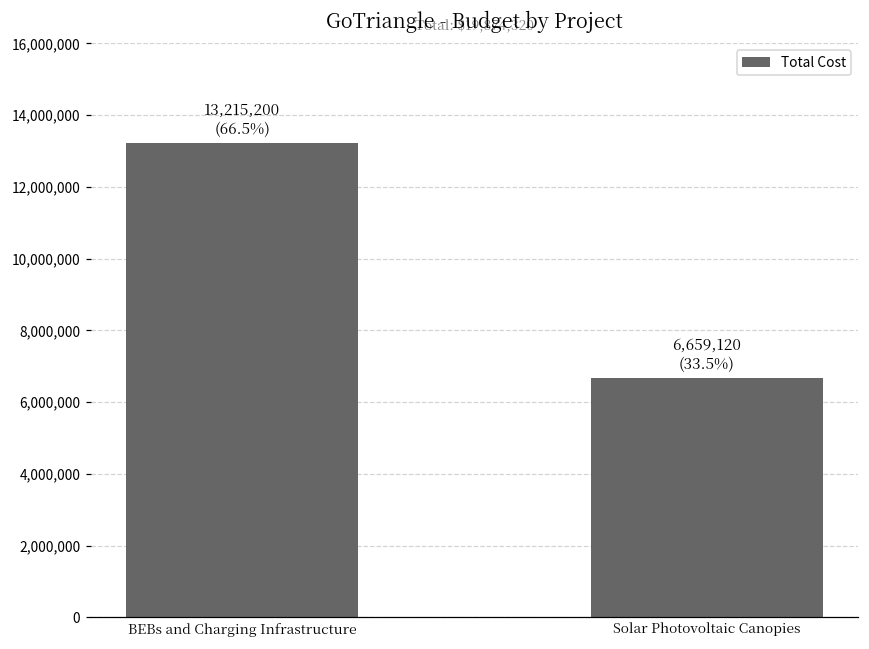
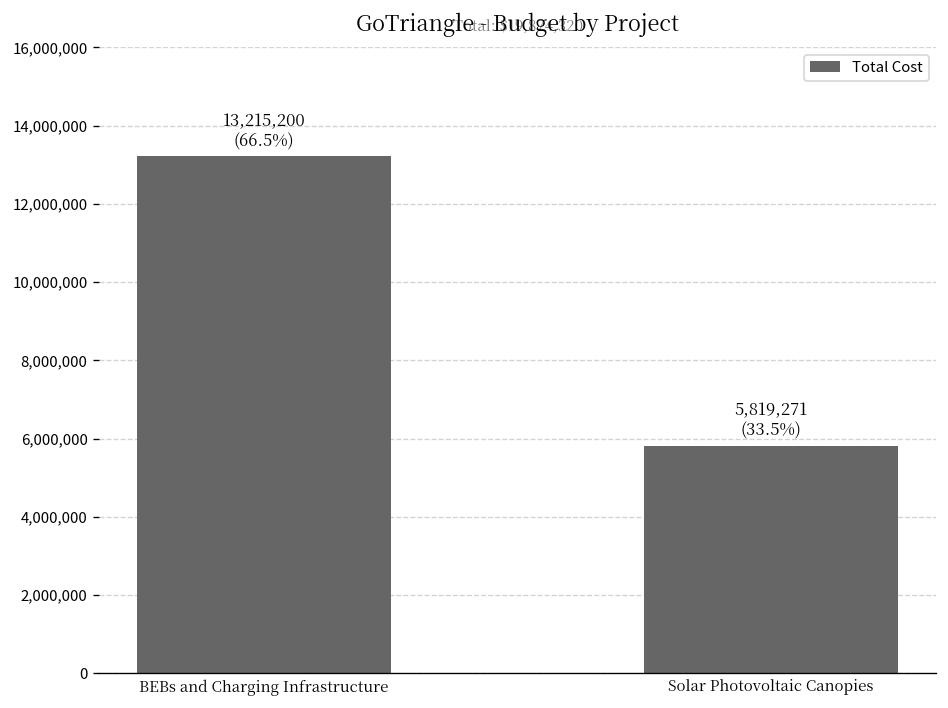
Solar Photovoltaic Canopies: 6,659,120 -> 5,819,271
